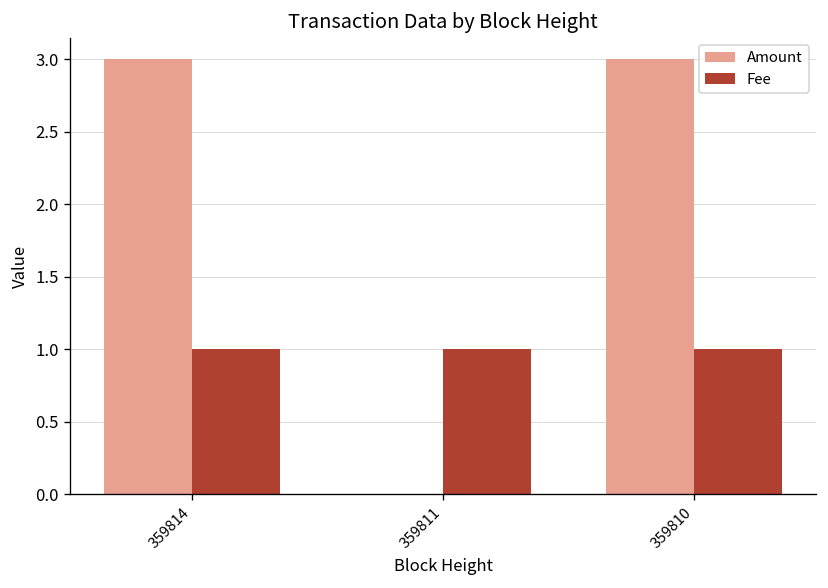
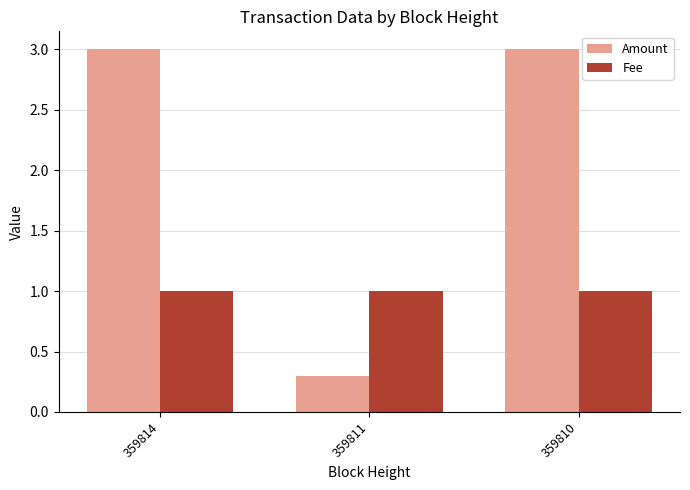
Amount, 359811: 0.0 -> 0.3
